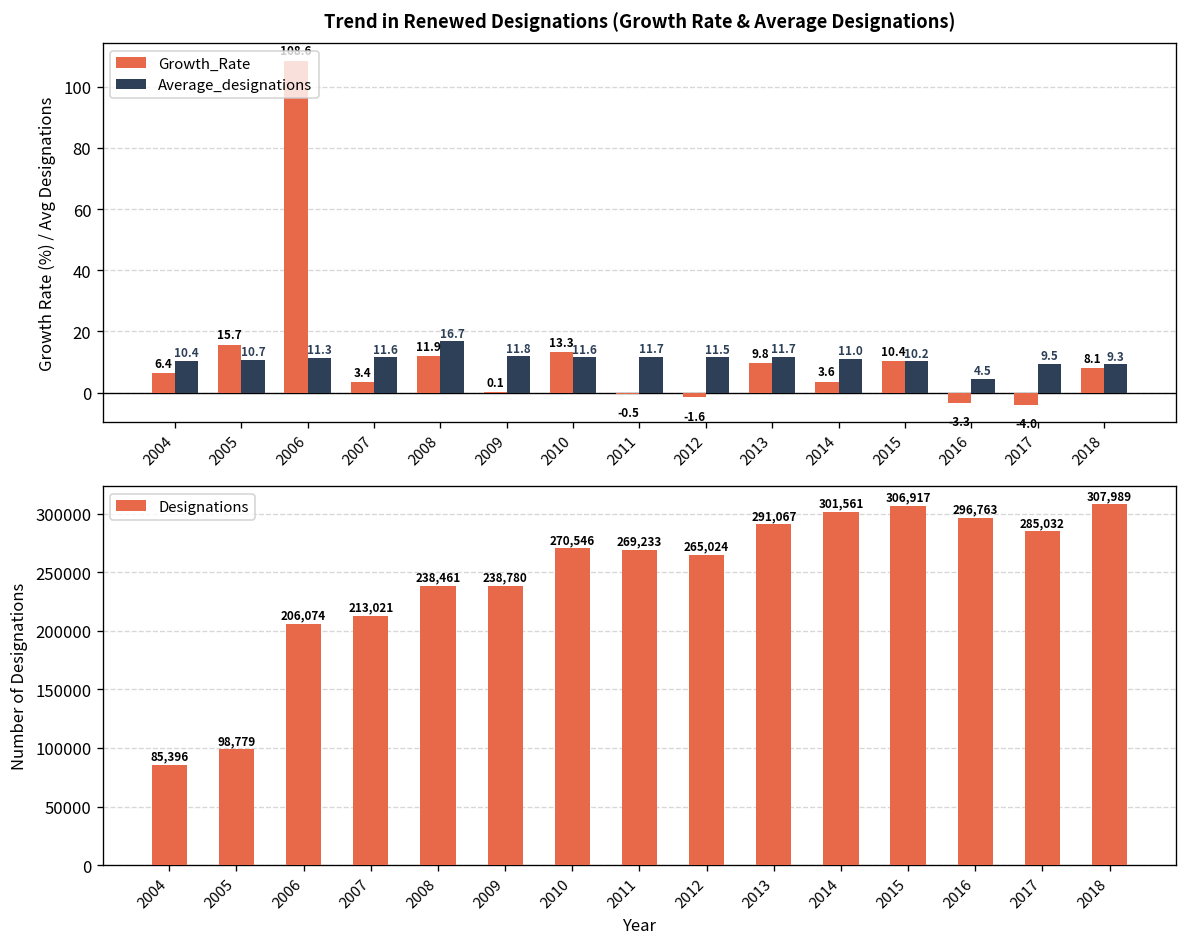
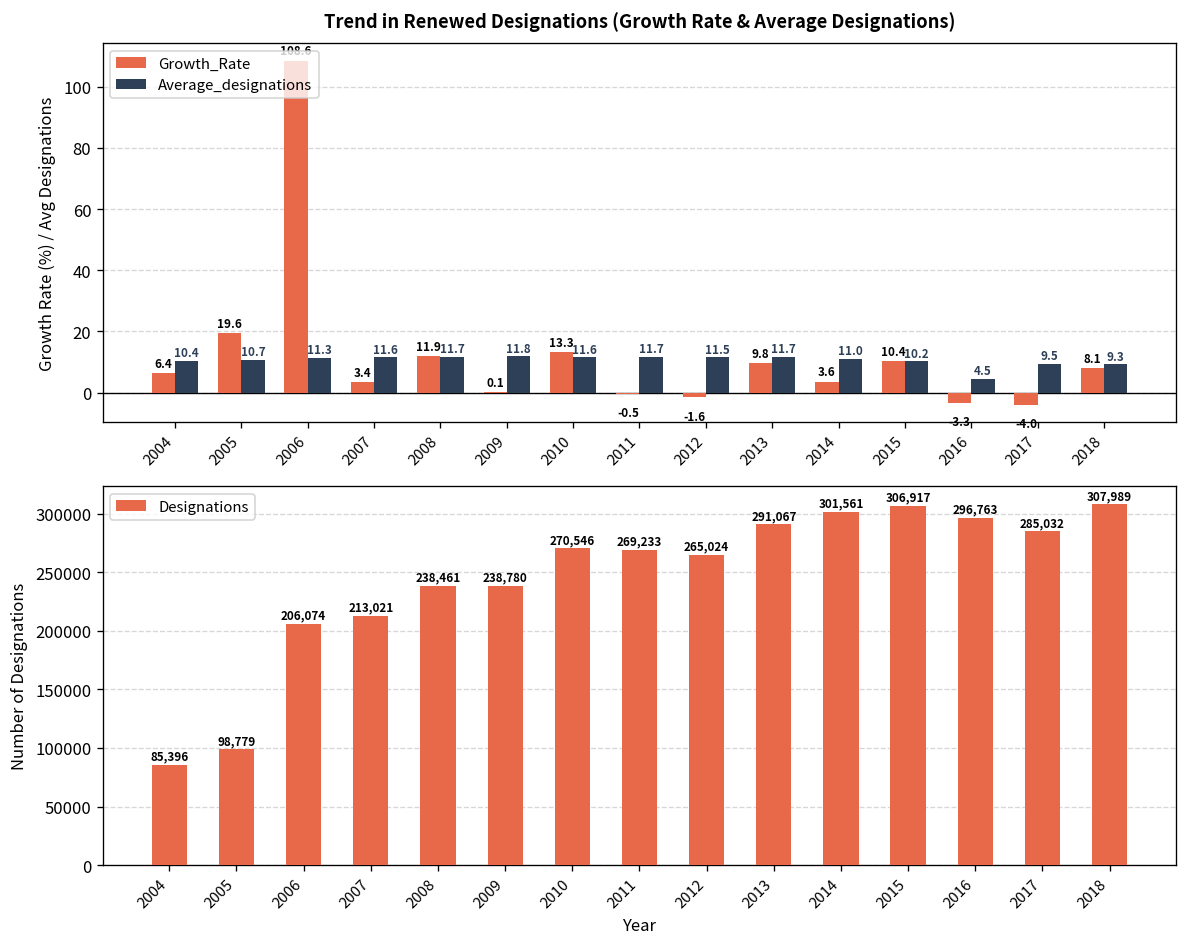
Trend in Renewed Designations (Growth Rate & Average Designations), Growth_Rate, 2005: 15.7 -> 19.6
Trend in Renewed Designations (Growth Rate & Average Designations), Average_designations, 2008: 16.7 -> 11.7
